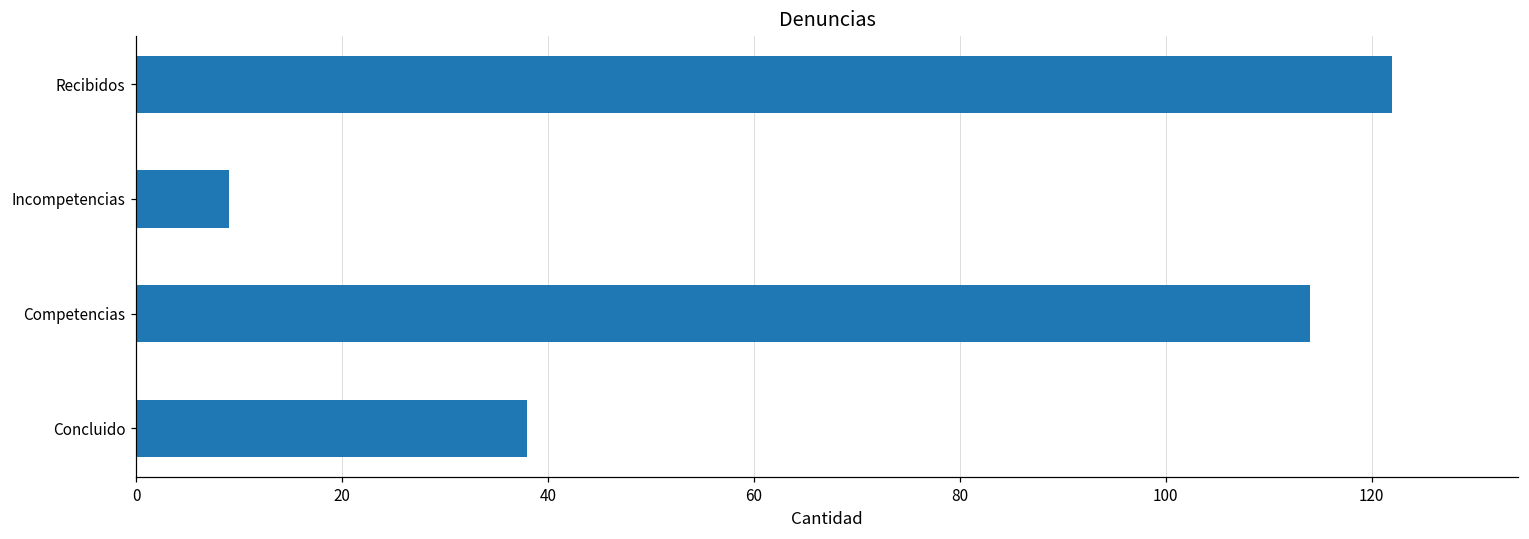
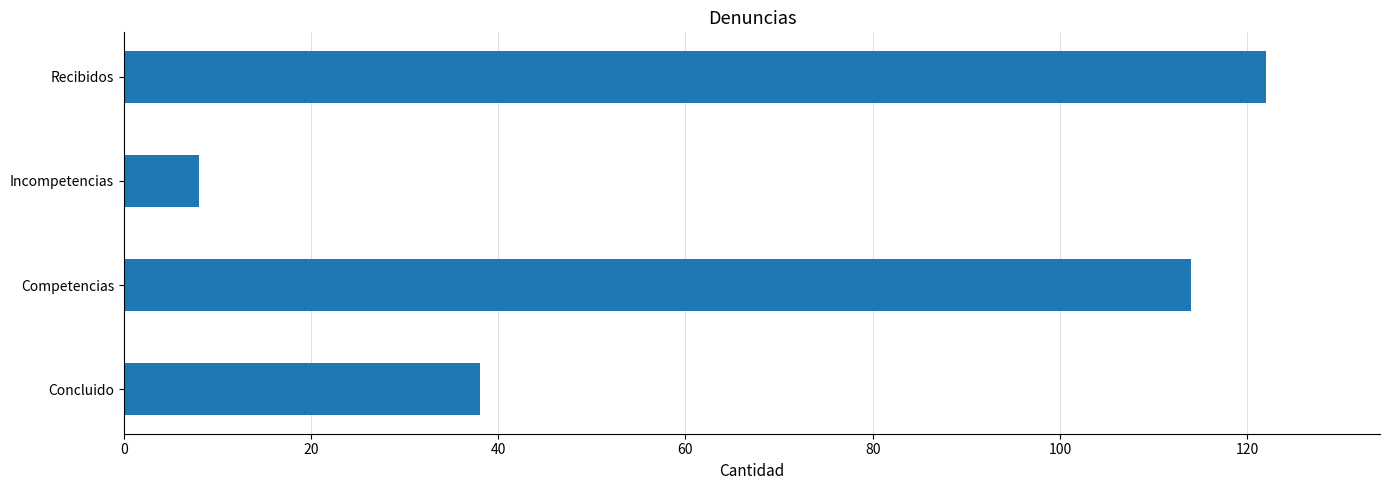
Incompetencias: 9 -> 8
